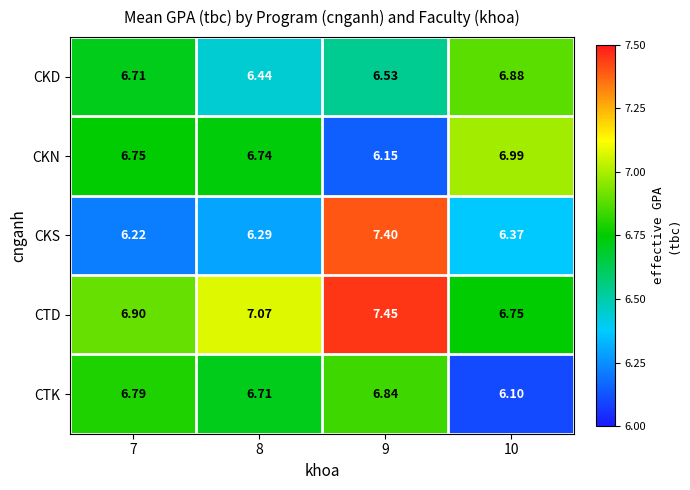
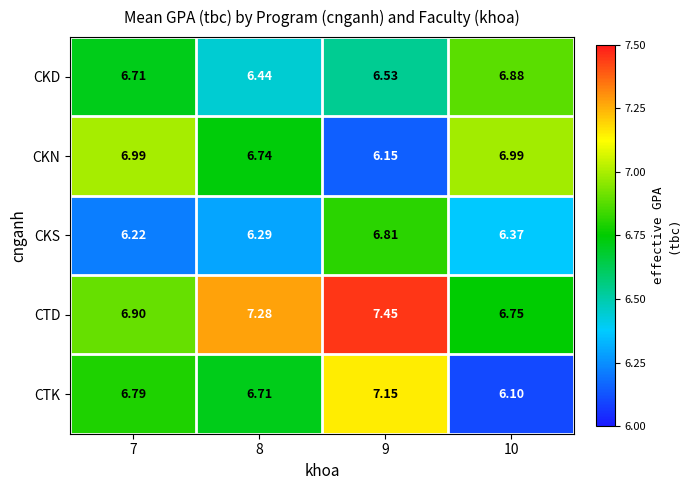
CKN, 7: 6.75 -> 6.99
CKS, 9: 7.40 -> 6.81
CTD, 8: 7.07 -> 7.28
CTK, 9: 6.84 -> 7.15
